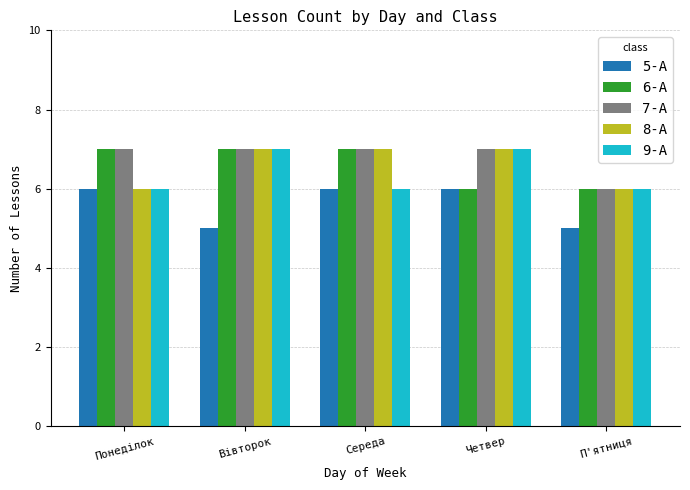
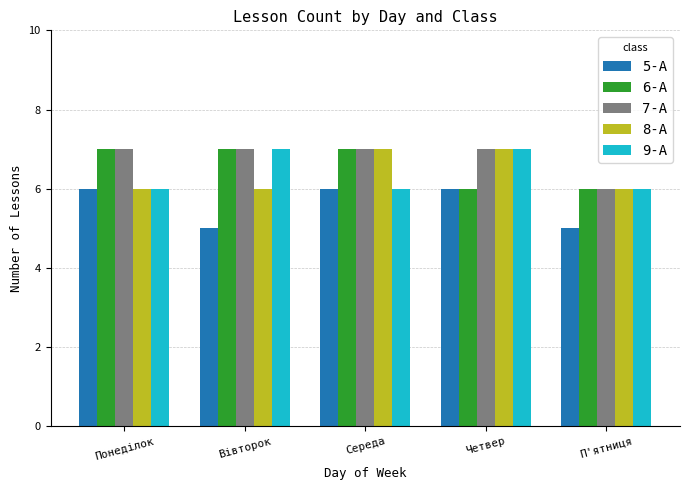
8-A, Вівторок: 7 -> 6
